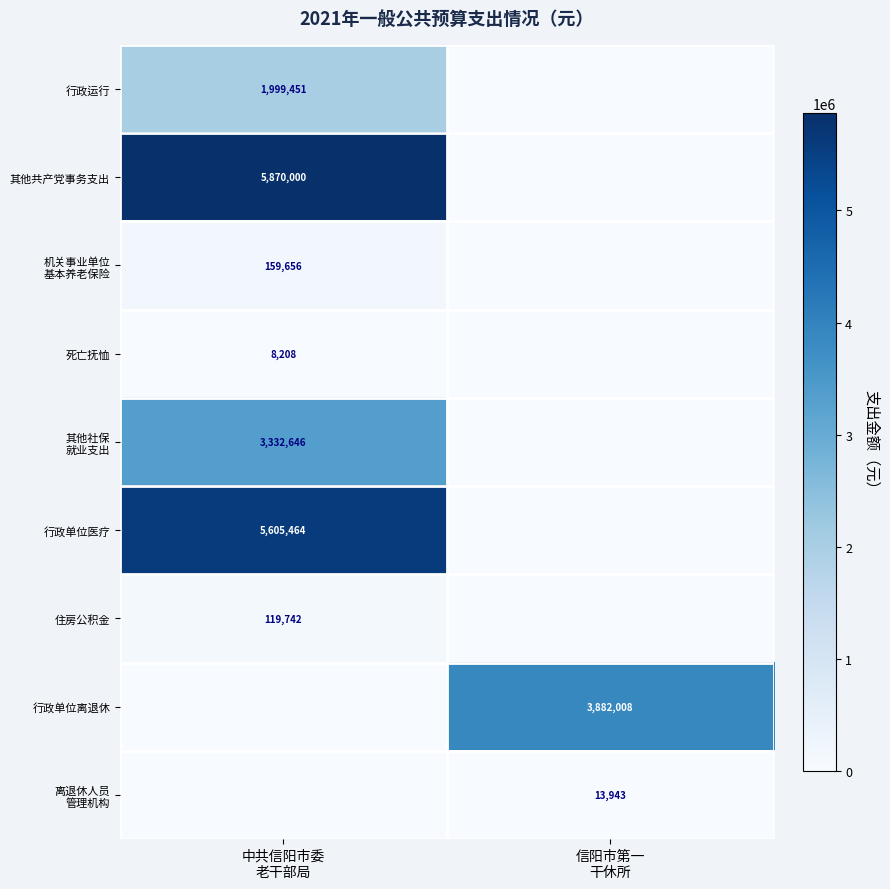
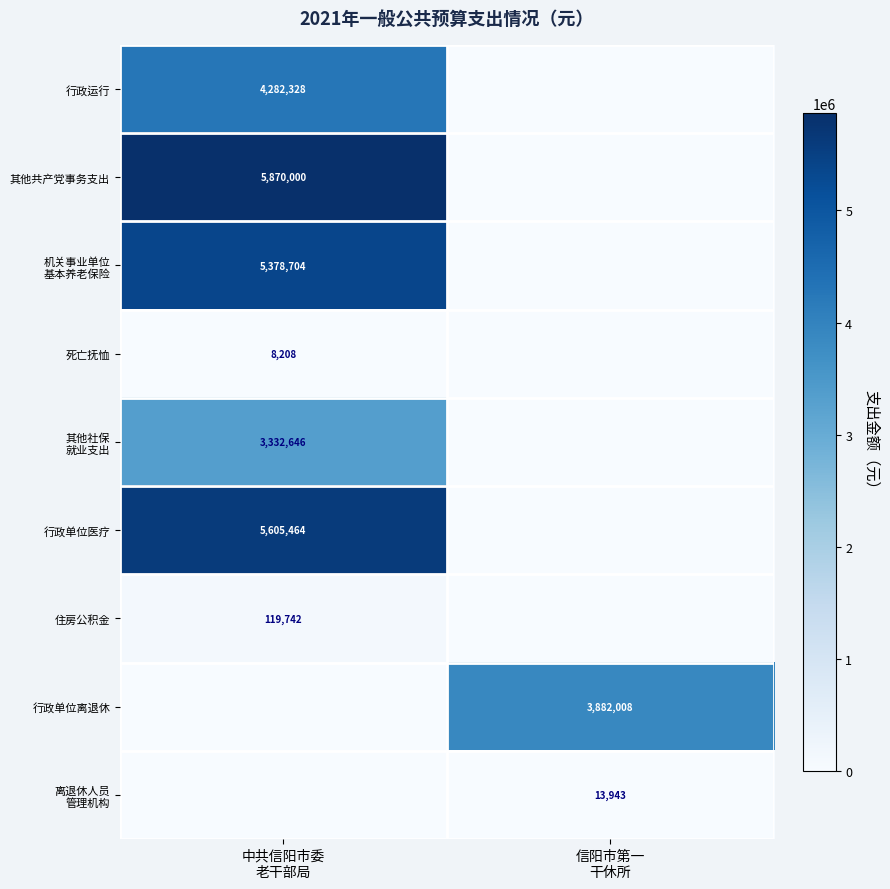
行政运行, 中共信阳市委 老干部局: 1,999,451 -> 4,282,328
机关事业单位 基本养老保险, 中共信阳市委 老干部局: 159,656 -> 5,378,704
